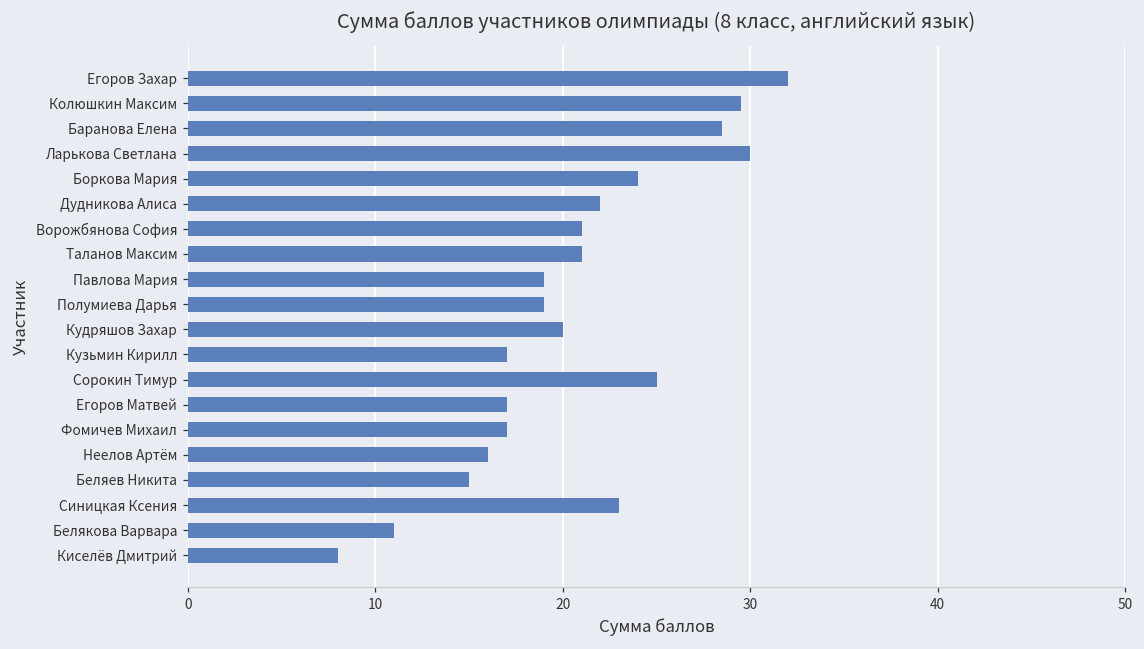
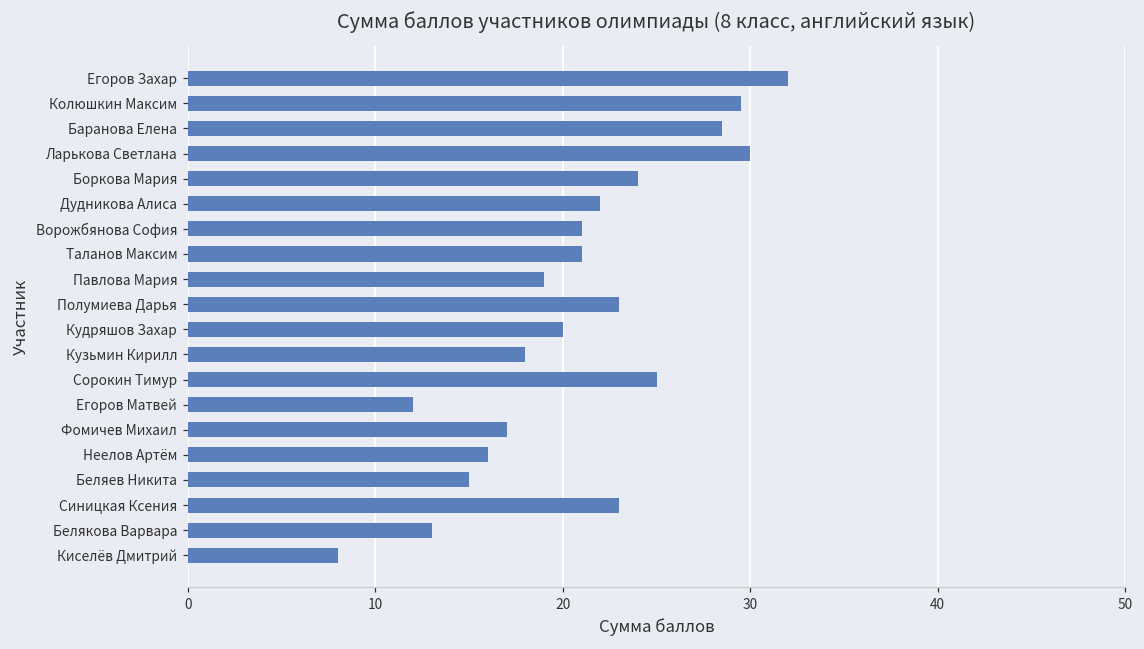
Полумиева Дарья: 19 -> 23
Кузьмин Кирилл: 17 -> 18
Егоров Матвей: 17 -> 12
Белякова Варвара: 11 -> 13
